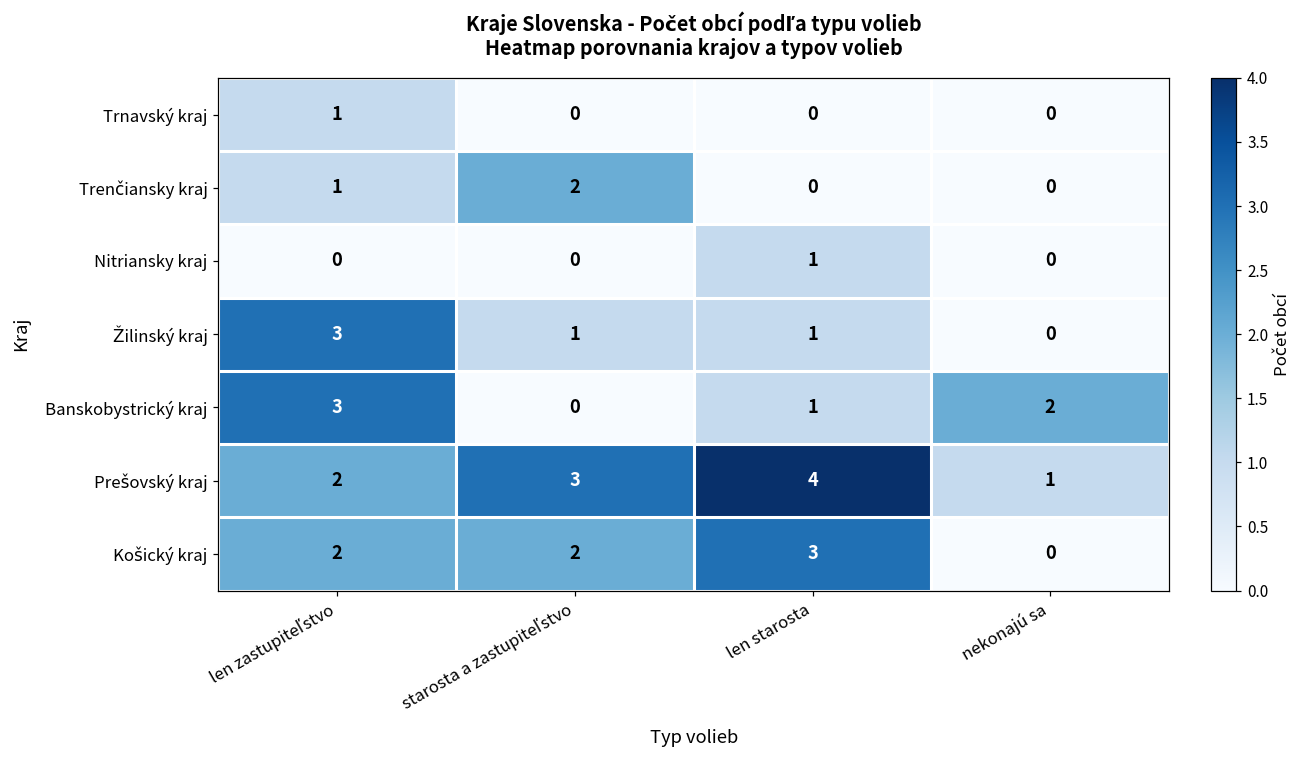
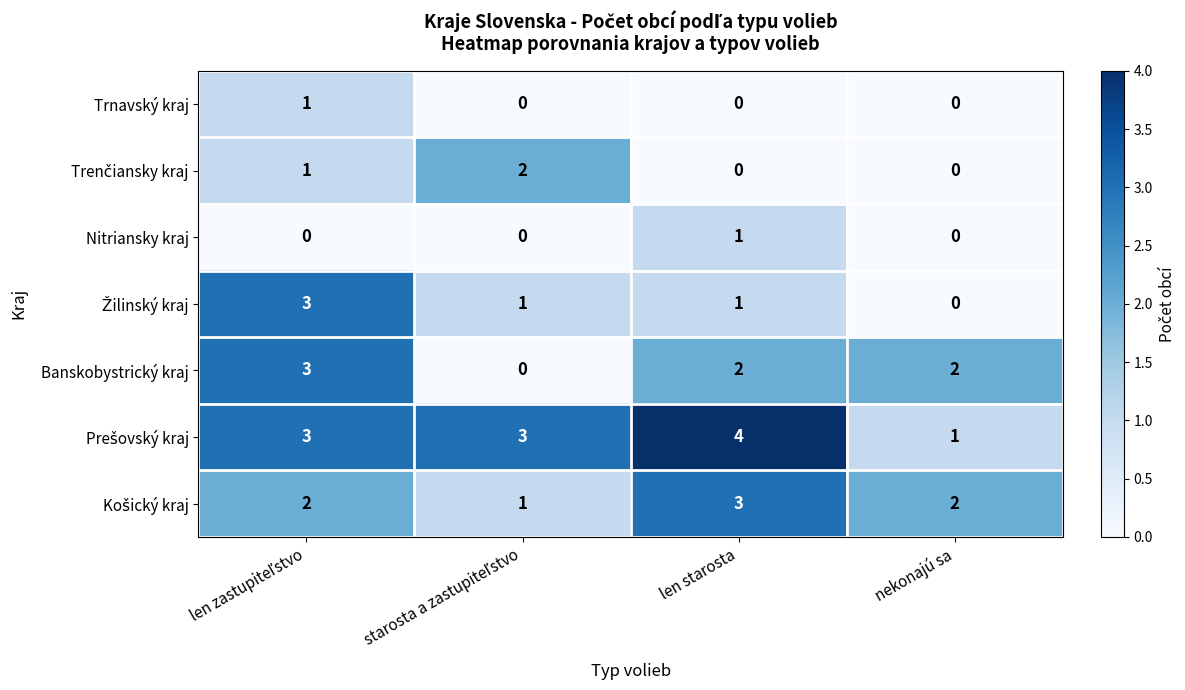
Banskobystrický kraj, len starosta: 1 -> 2
Prešovský kraj, len zastupiteľstvo: 2 -> 3
Košický kraj, starosta a zastupiteľstvo: 2 -> 1
Košický kraj, nekonajú sa: 0 -> 2
